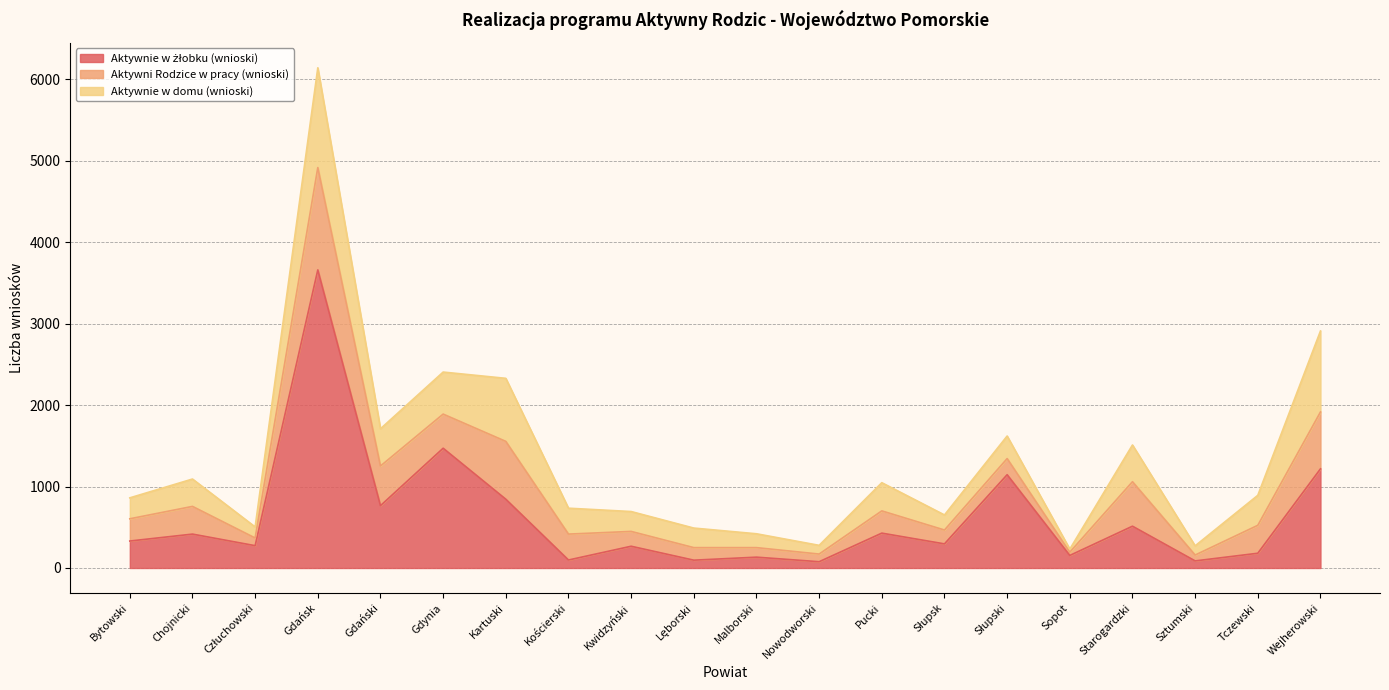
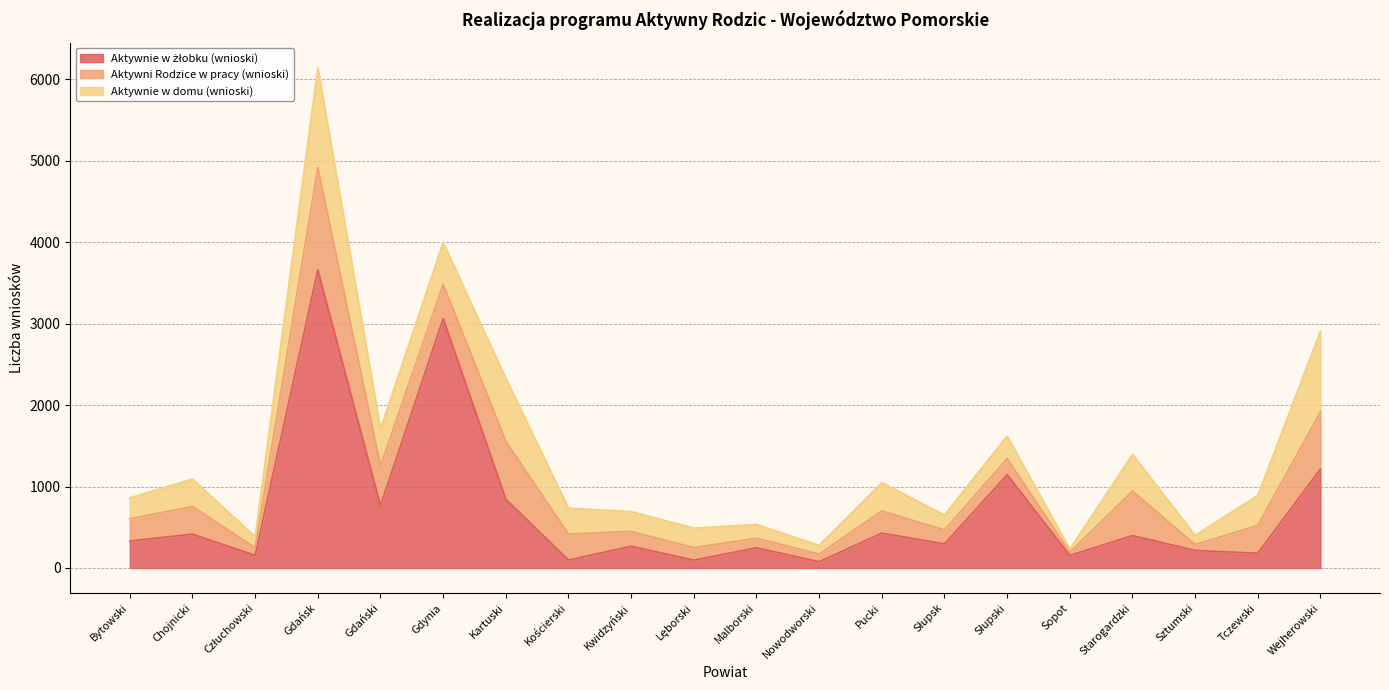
Aktywnie w żłobku (wnioski), Człuchowski: 300 -> 200
Aktywnie w żłobku (wnioski), Gdynia: 1500 -> 3100
Aktywnie w żłobku (wnioski), Malborski: 100 -> 200
Aktywnie w żłobku (wnioski), Starogardzki: 500 -> 400
Aktywnie w żłobku (wnioski), Sztumski: 100 -> 200
